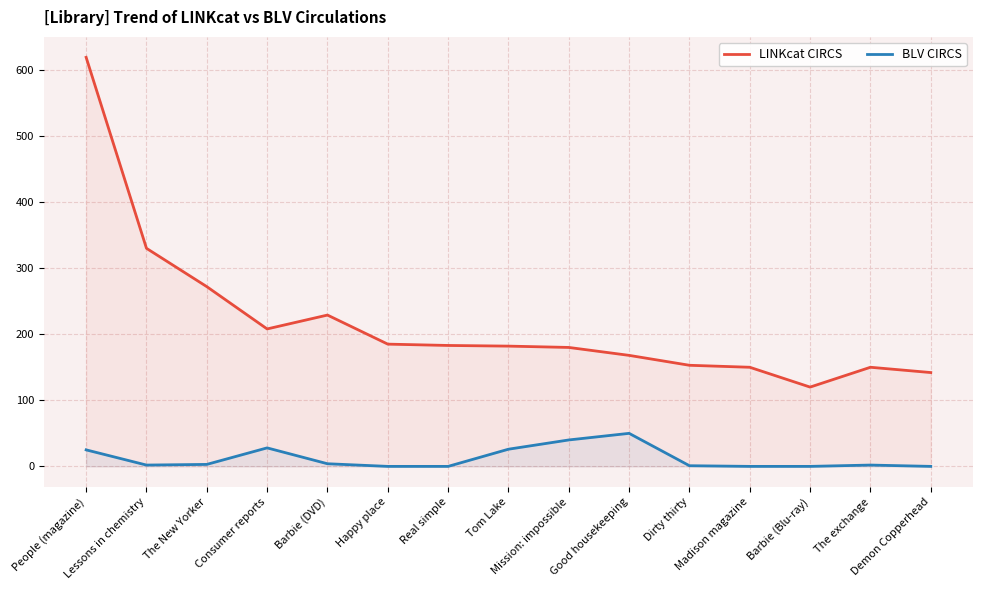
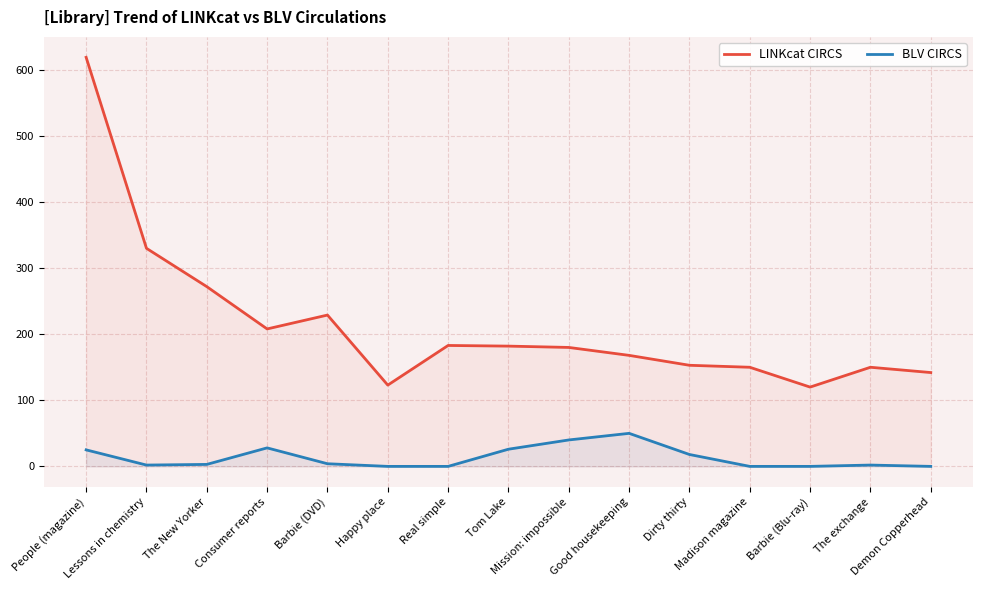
LINKcat CIRCS, Happy place: 190 -> 120
BLV CIRCS, Dirty thirty: 0 -> 20
